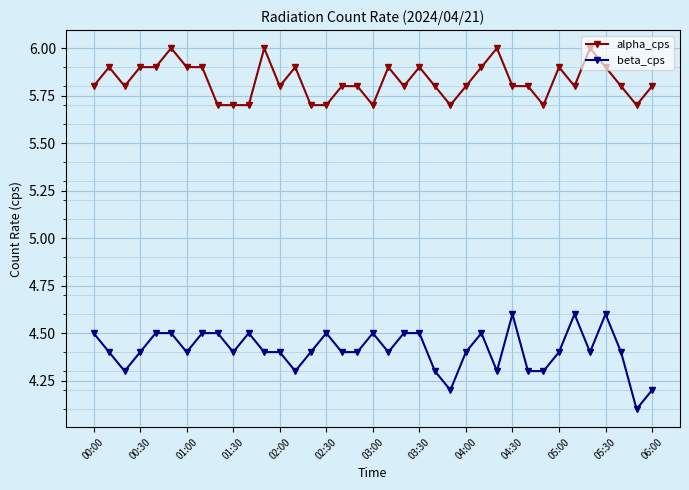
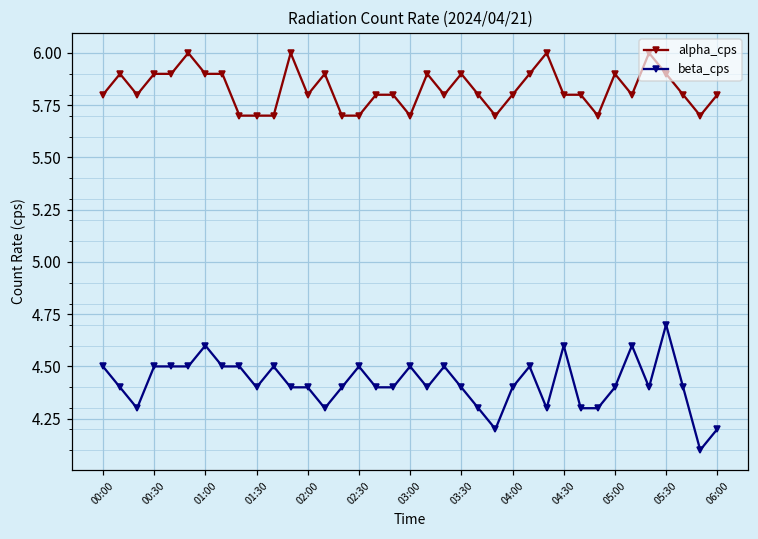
beta_cps, 00:30: 4.4 -> 4.5
beta_cps, 01:00: 4.4 -> 4.6
beta_cps, 03:30: 4.5 -> 4.4
beta_cps, 05:30: 4.6 -> 4.7
